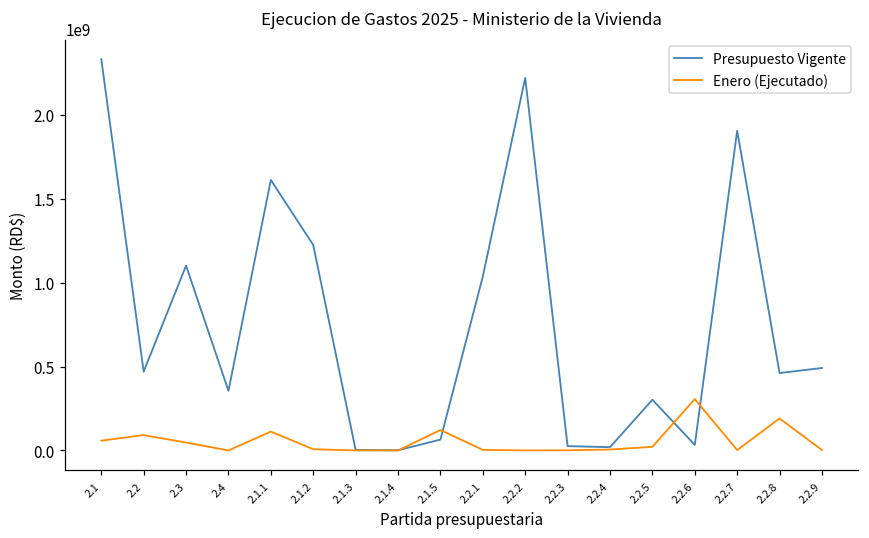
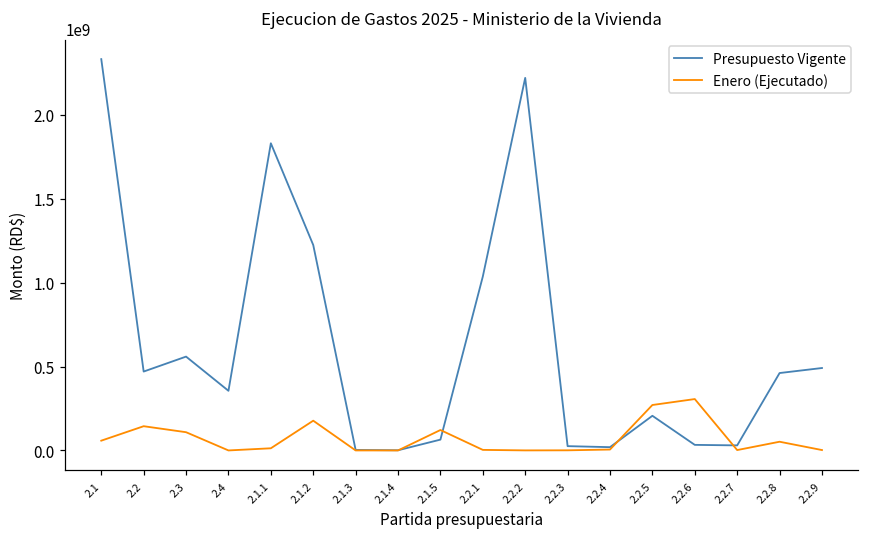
Enero (Ejecutado), 2.2: 90000000 -> 140000000
Presupuesto Vigente, 2.3: 1100000000 -> 560000000
Enero (Ejecutado), 2.3: 50000000 -> 110000000
Presupuesto Vigente, 2.1.1: 1610000000 -> 1830000000
Enero (Ejecutado), 2.1.1: 110000000 -> 10000000
Enero (Ejecutado), 2.1.2: 10000000 -> 180000000
Presupuesto Vigente, 2.2.5: 300000000 -> 210000000
Enero (Ejecutado), 2.2.5: 20000000 -> 270000000
Presupuesto Vigente, 2.2.7: 1910000000 -> 30000000
Enero (Ejecutado), 2.2.8: 190000000 -> 50000000
